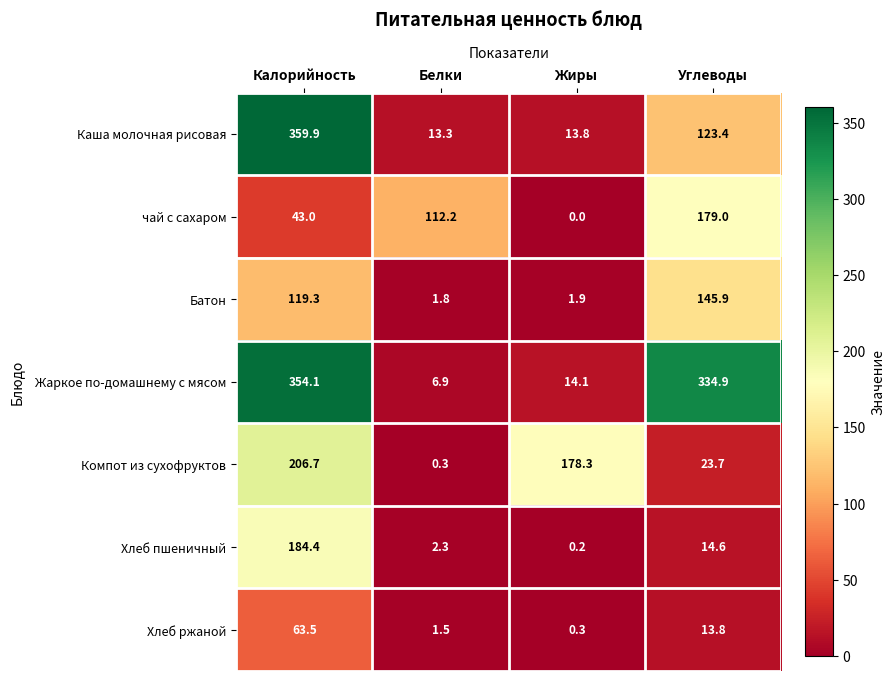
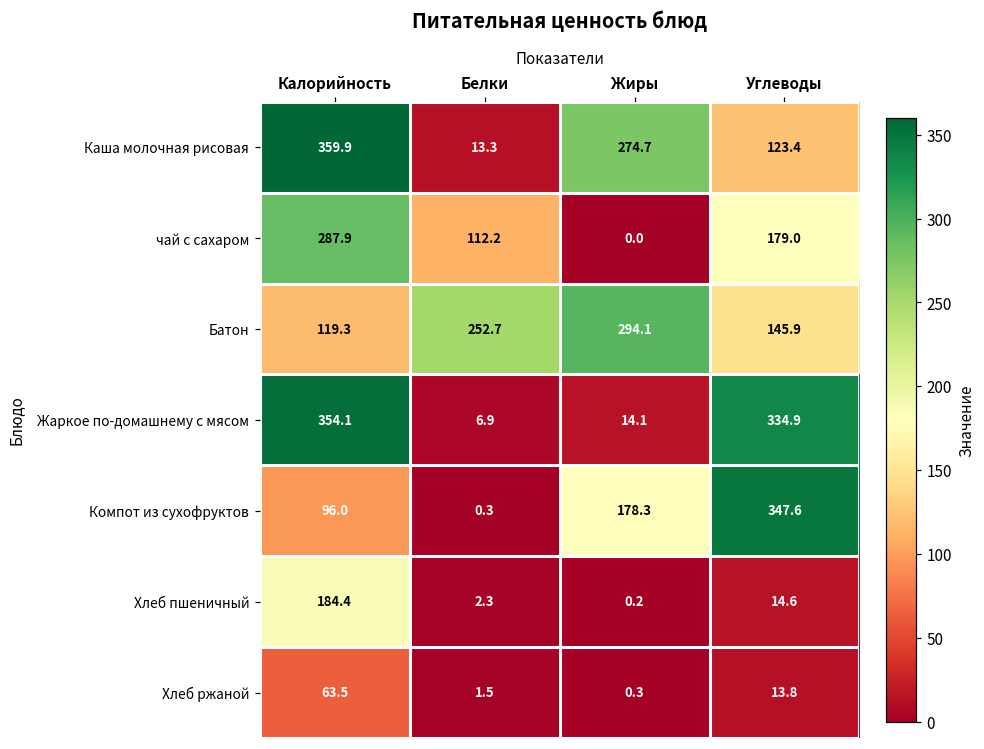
Каша молочная рисовая, Жиры: 13.8 -> 274.7
чай с сахаром, Калорийность: 43.0 -> 287.9
Батон, Белки: 1.8 -> 252.7
Батон, Жиры: 1.9 -> 294.1
Компот из сухофруктов, Калорийность: 206.7 -> 96.0
Компот из сухофруктов, Углеводы: 23.7 -> 347.6
